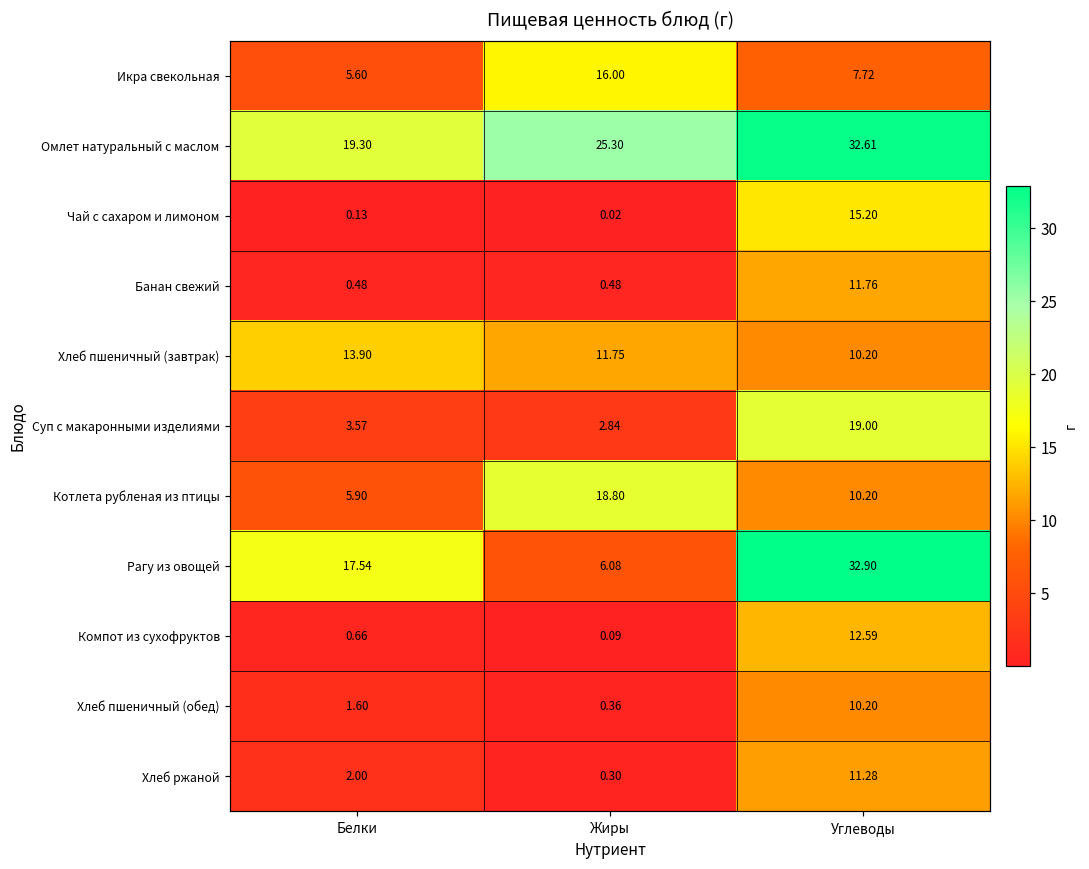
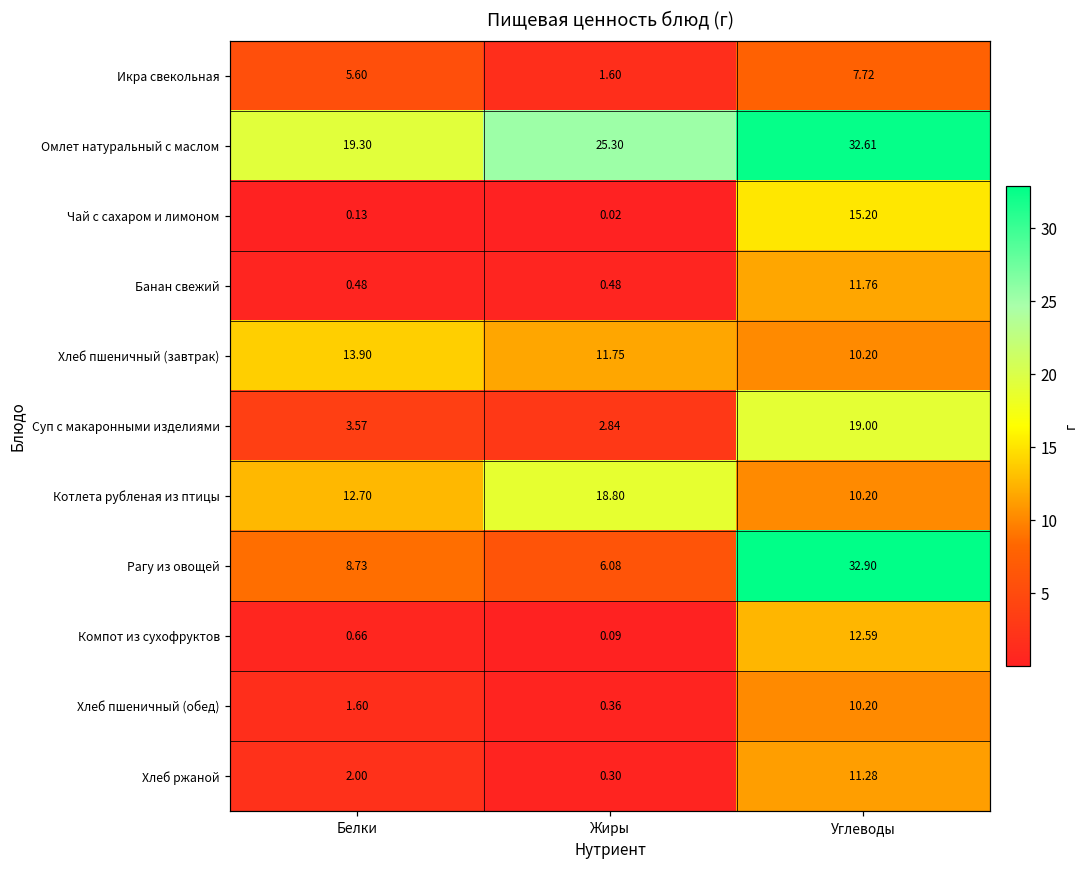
Икра свекольная, Жиры: 16.00 -> 1.60
Котлета рубленая из птицы, Белки: 5.90 -> 12.70
Рагу из овощей, Белки: 17.54 -> 8.73
